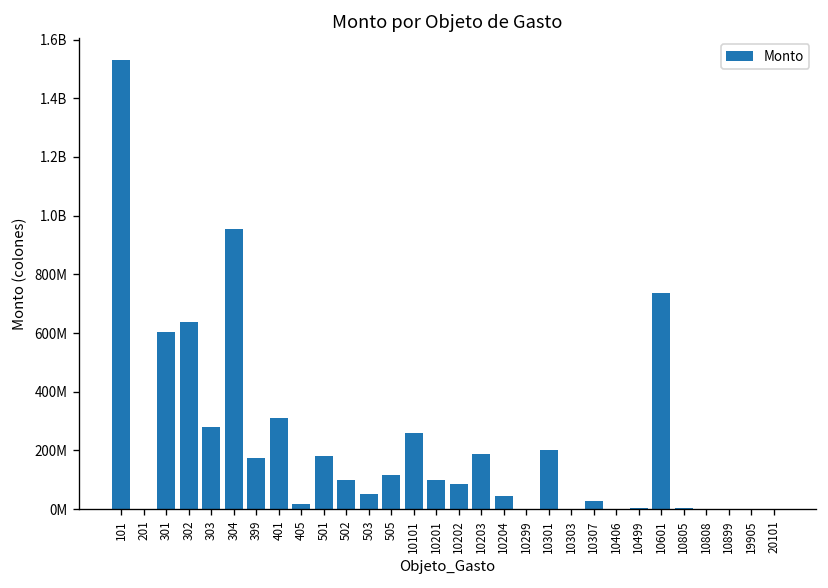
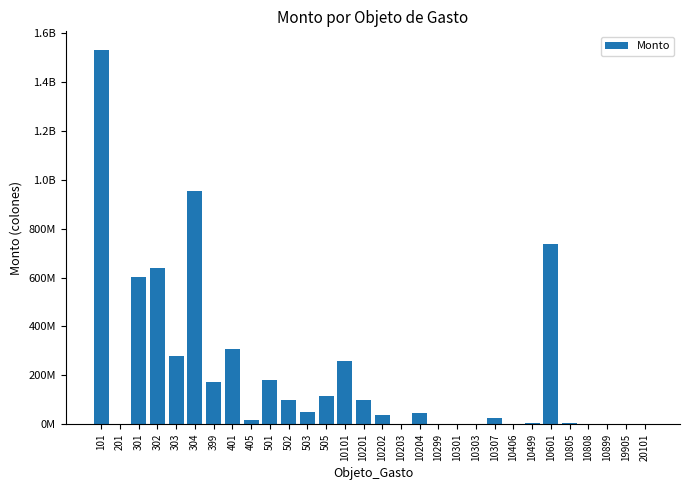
10202: 90000000 -> 40000000
10203: 190000000 -> 0
10301: 200000000 -> 0
